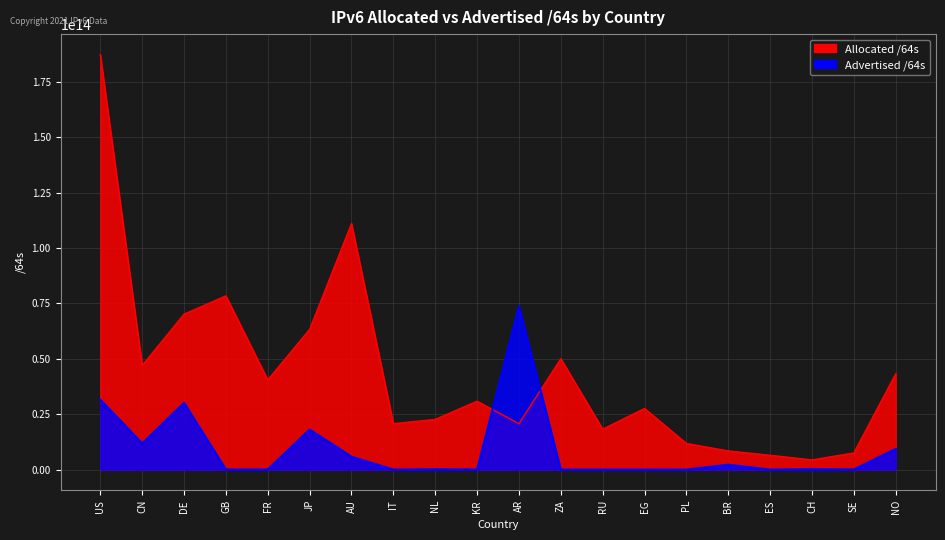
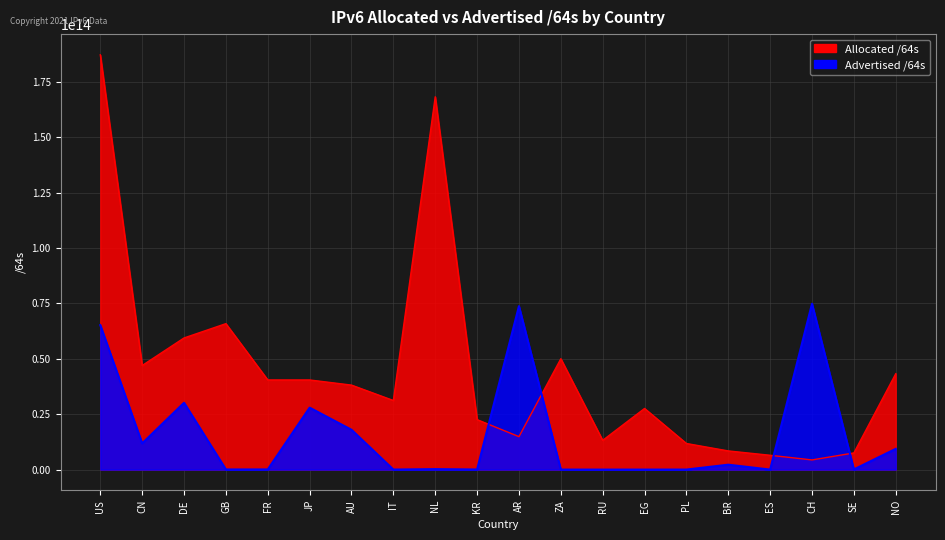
Advertised /64s, US: 32000000000000 -> 65000000000000
Allocated /64s, DE: 70000000000000 -> 59000000000000
Allocated /64s, GB: 78000000000000 -> 66000000000000
Allocated /64s, JP: 63000000000000 -> 40000000000000
Advertised /64s, JP: 18000000000000 -> 28000000000000
Allocated /64s, AU: 111000000000000 -> 38000000000000
Advertised /64s, AU: 6000000000000 -> 18000000000000
Allocated /64s, IT: 21000000000000 -> 31000000000000
Allocated /64s, NL: 23000000000000 -> 168000000000000
Allocated /64s, KR: 31000000000000 -> 23000000000000
Allocated /64s, AR: 21000000000000 -> 15000000000000
Allocated /64s, RU: 18000000000000 -> 13000000000000
Advertised /64s, CH: 0 -> 75000000000000
